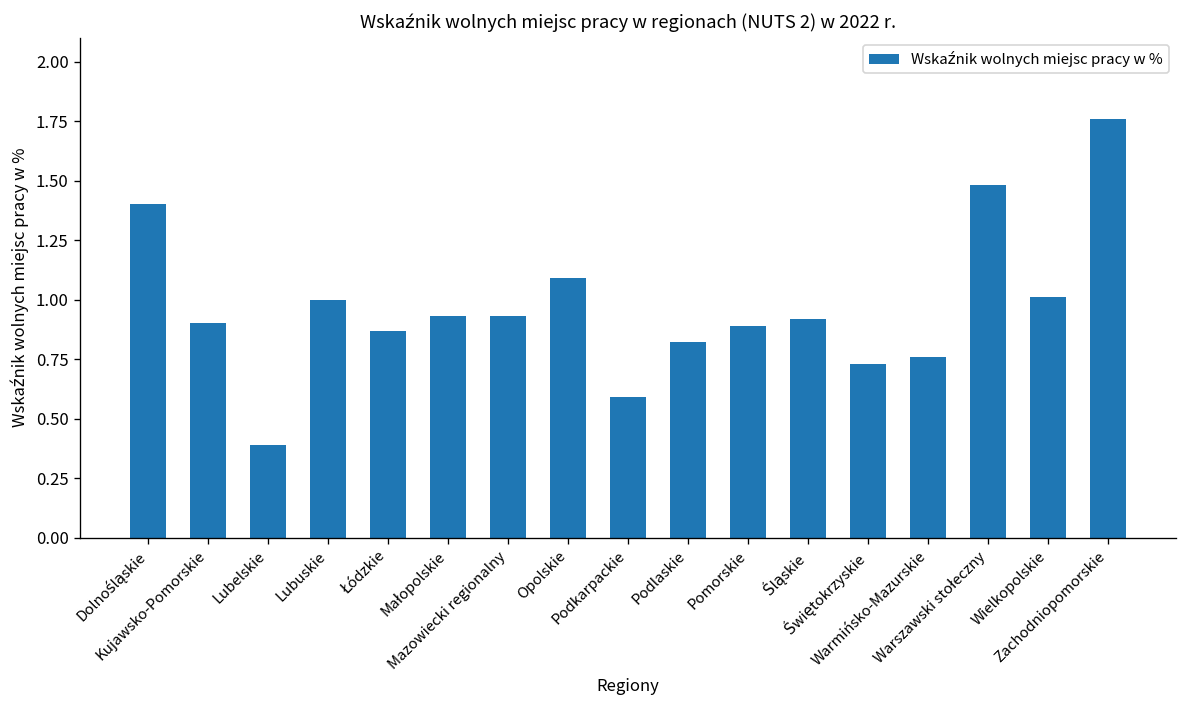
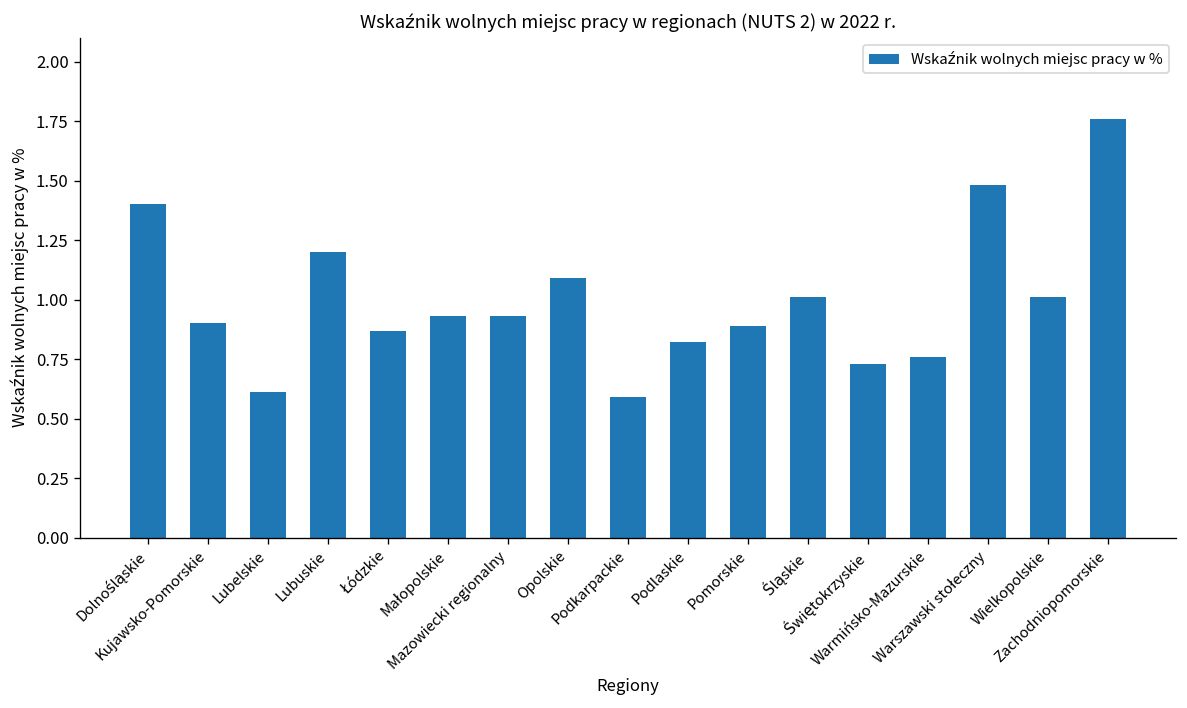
Lubelskie: 0.39 -> 0.61
Lubuskie: 1.0 -> 1.2
Śląskie: 0.92 -> 1.01
